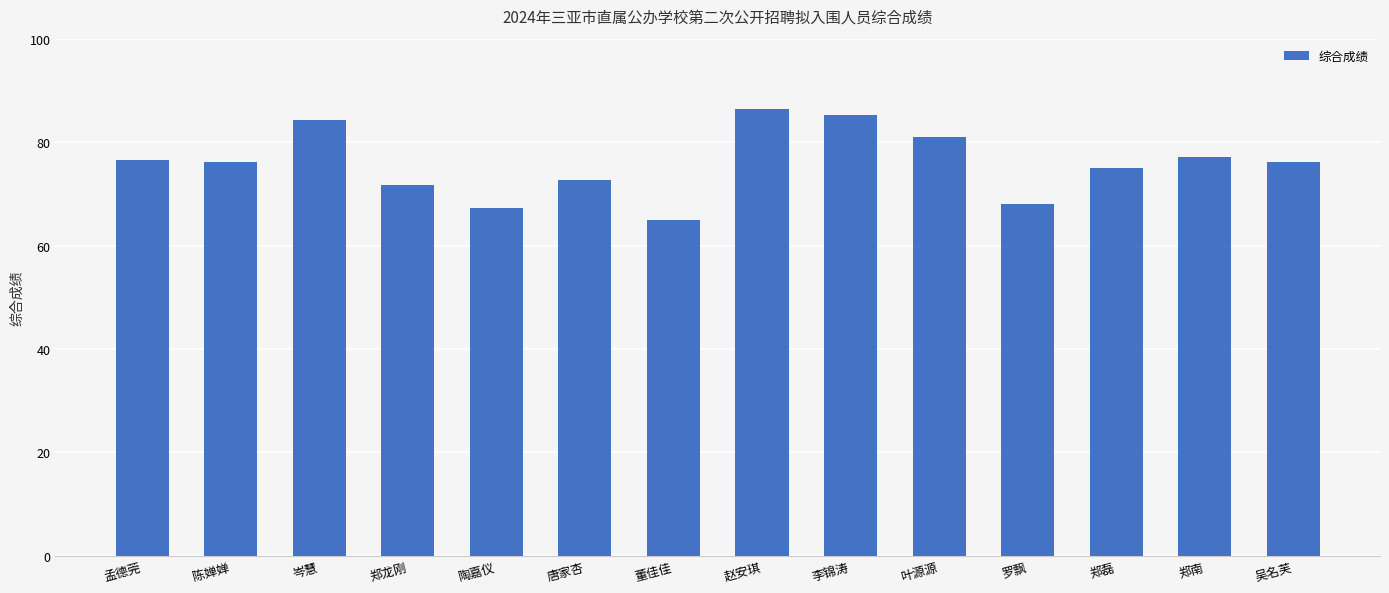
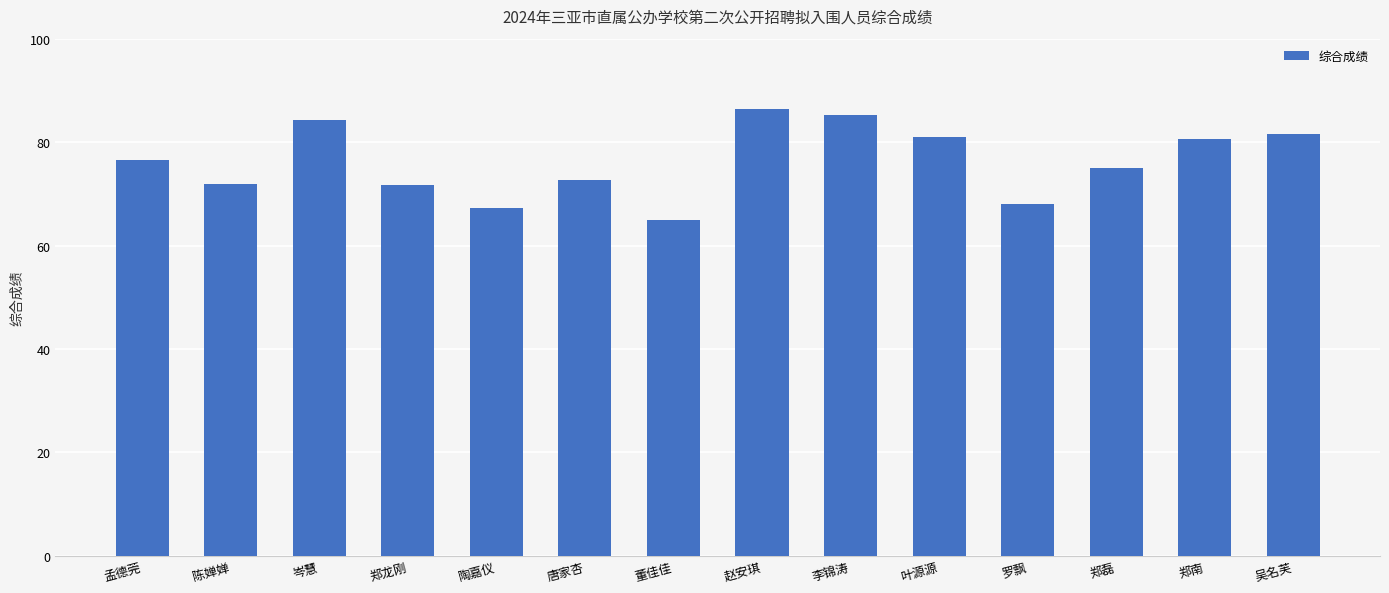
陈婵婵: 76 -> 72
郑南: 77 -> 81
吴名芙: 76 -> 82
